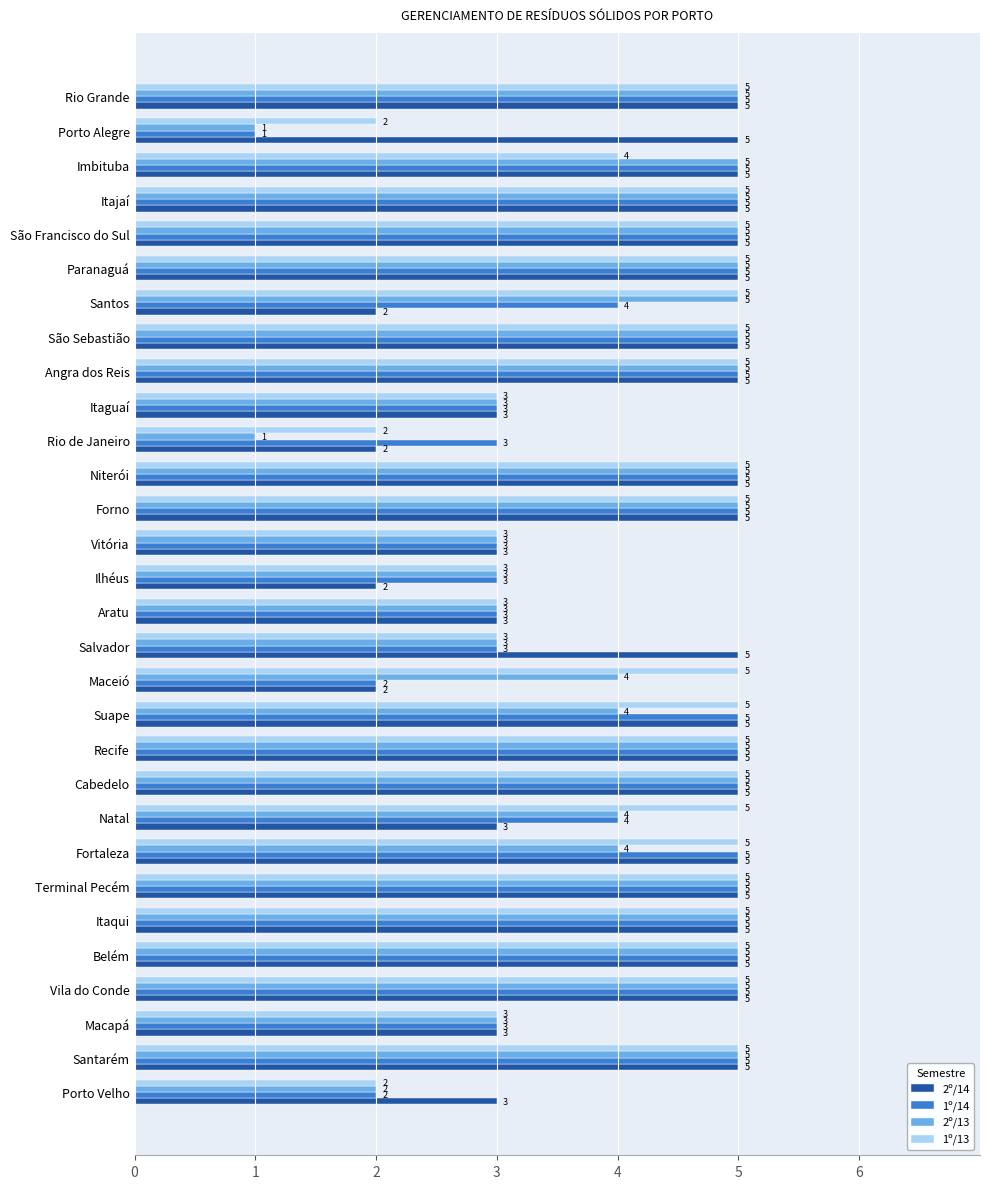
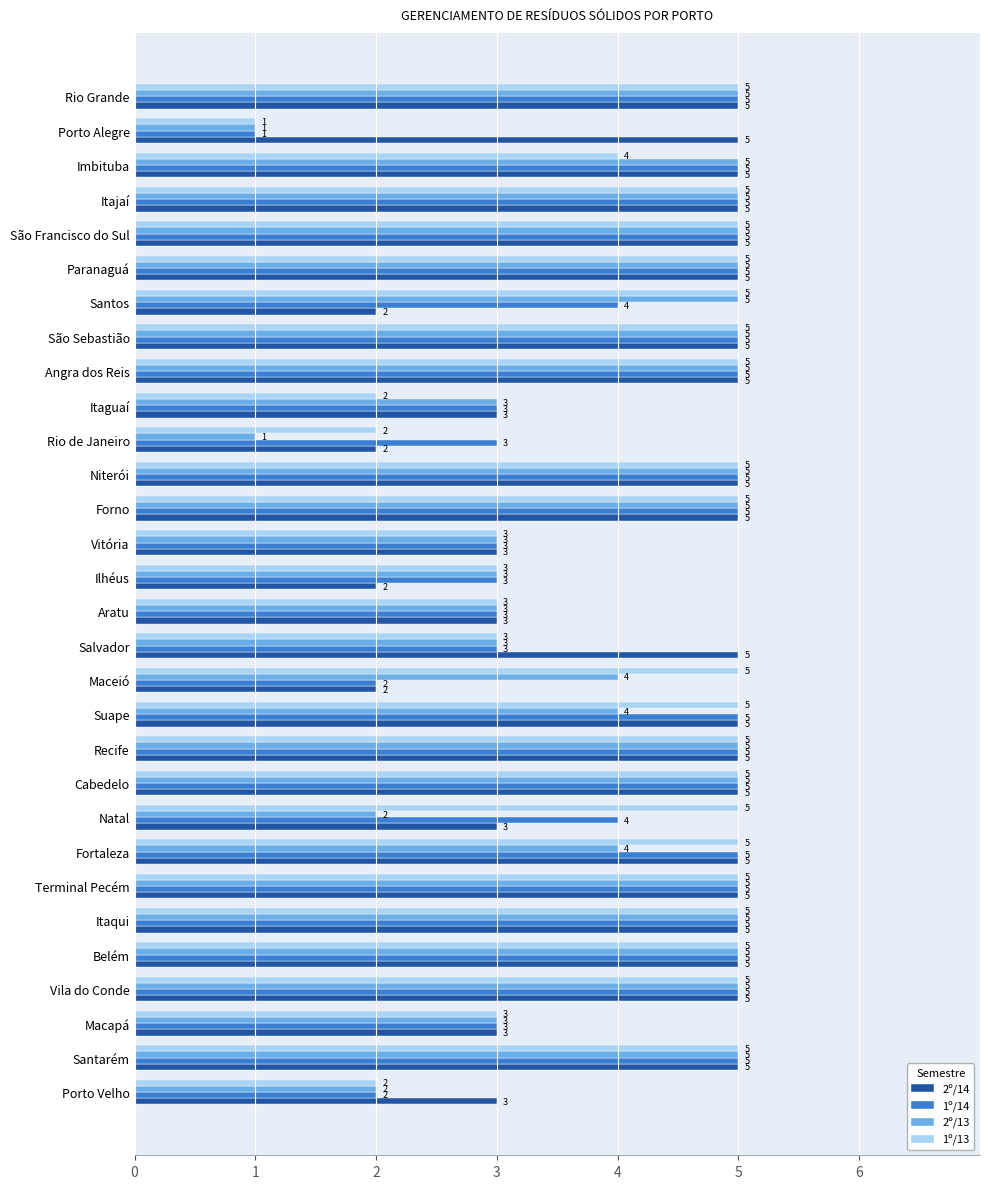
1º/13, Porto Alegre: 2 -> 1
1º/13, Itaguaí: 3 -> 2
2º/13, Natal: 4 -> 2
